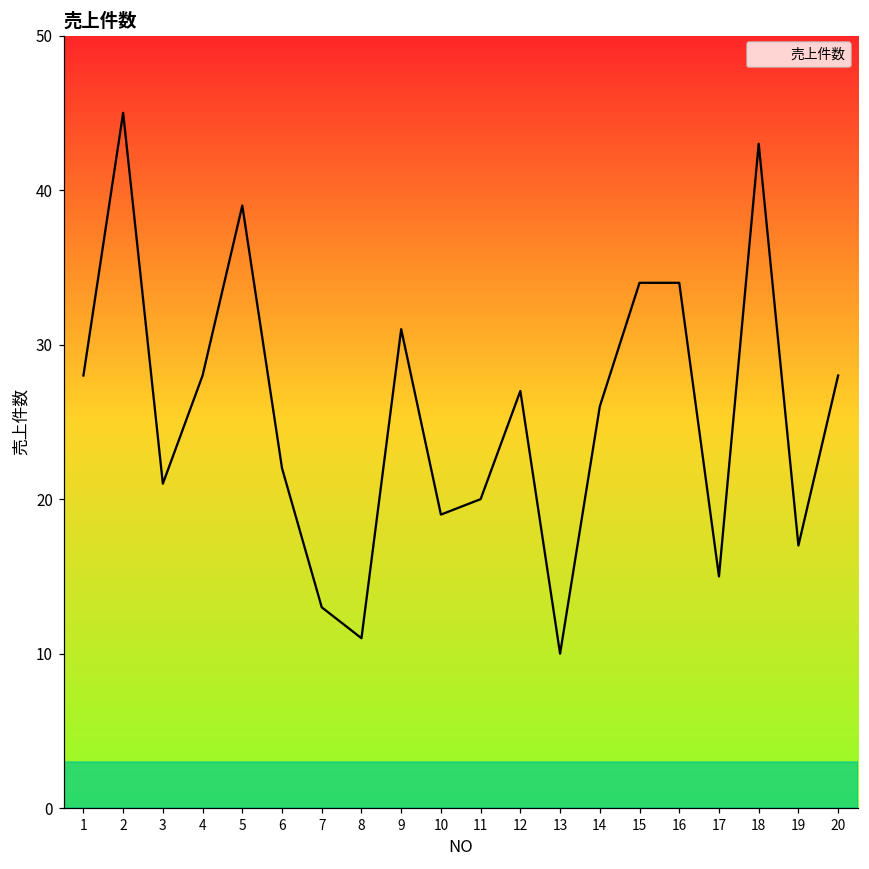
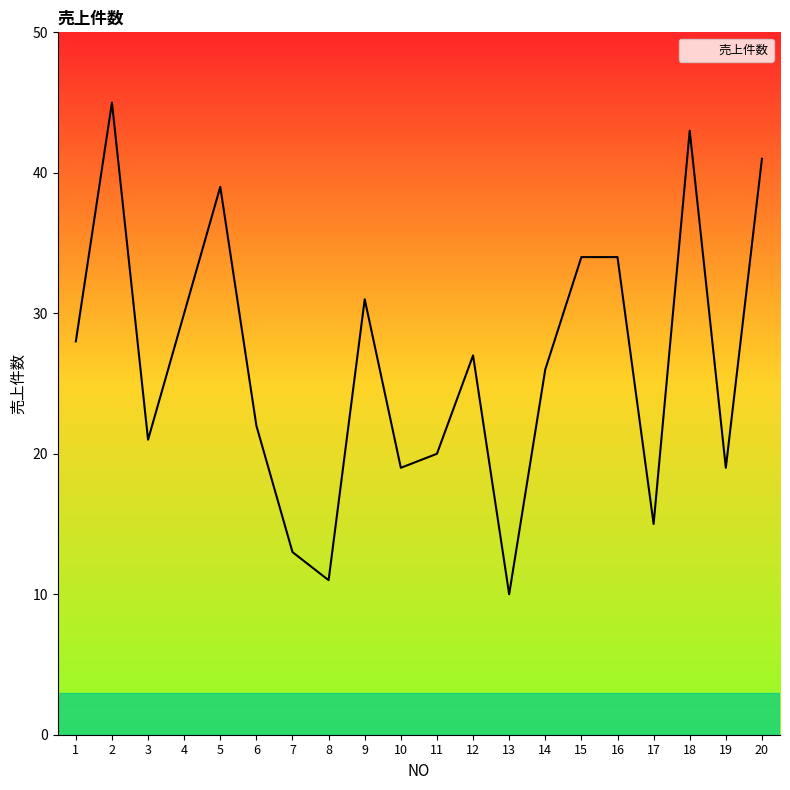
4: 28 -> 30
19: 17 -> 19
20: 28 -> 41
